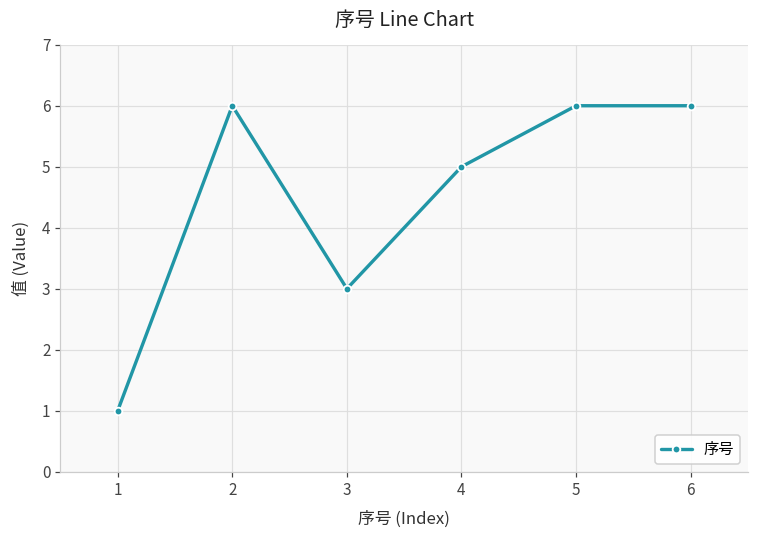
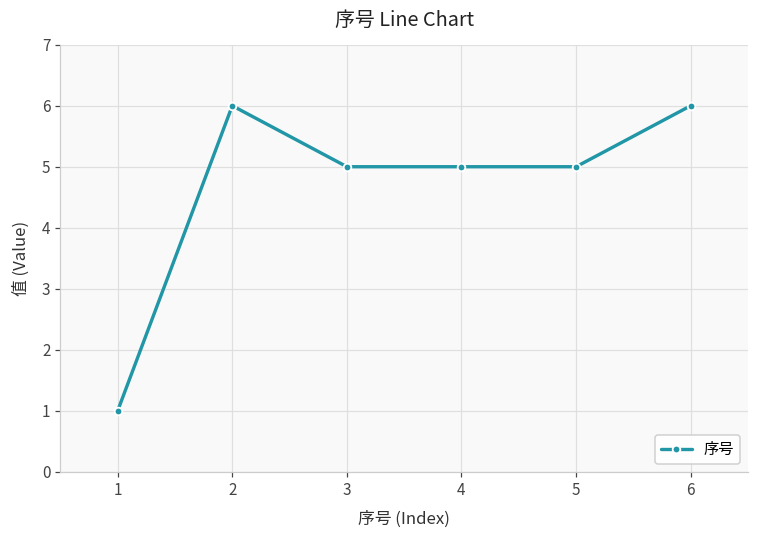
3: 3 -> 5
5: 6 -> 5
